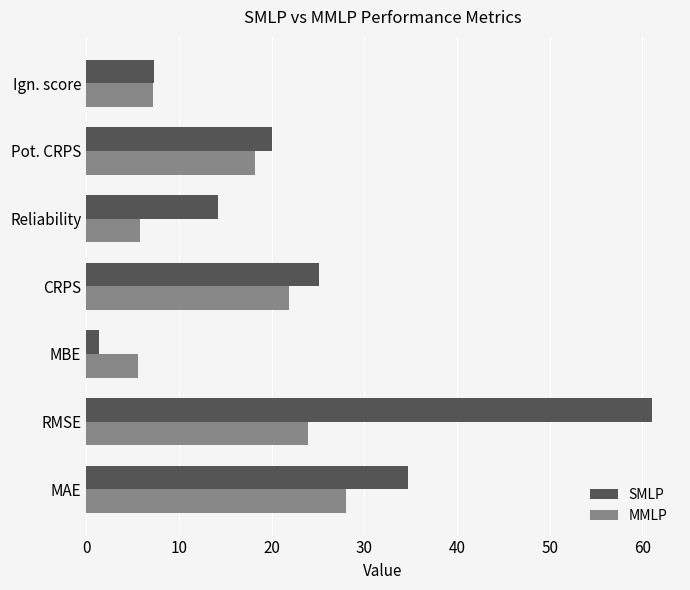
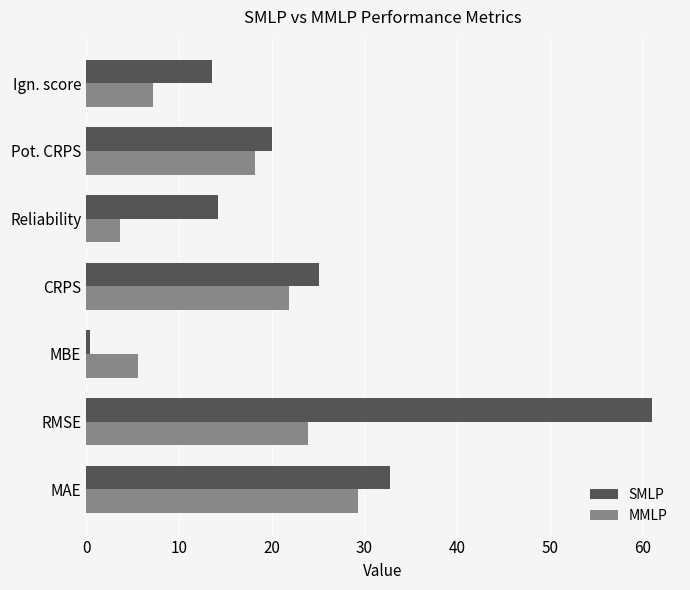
SMLP, Ign. score: 7 -> 14
MMLP, Reliability: 6 -> 4
SMLP, MBE: 1 -> 0
SMLP, MAE: 35 -> 33
MMLP, MAE: 28 -> 29
